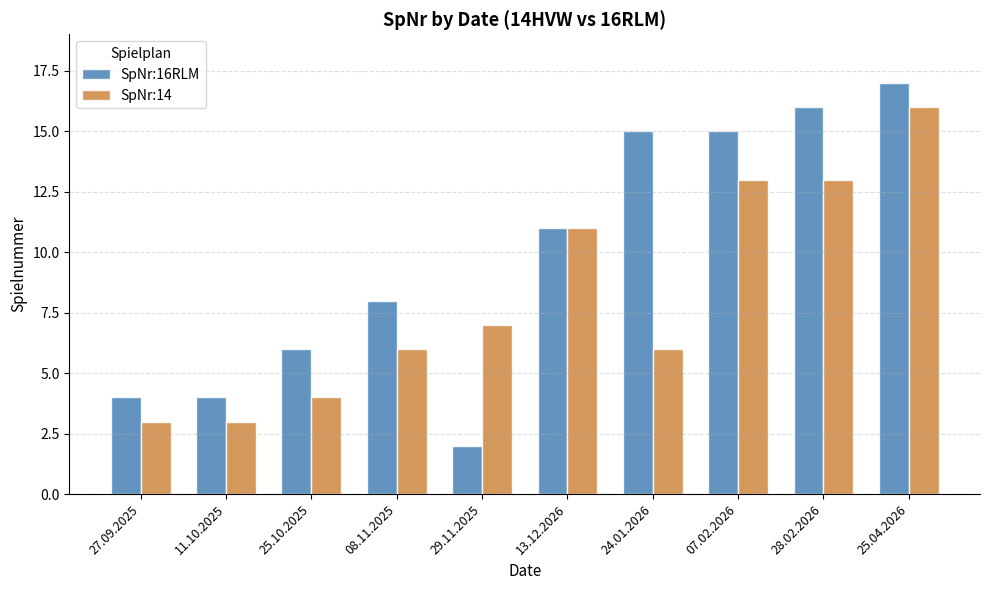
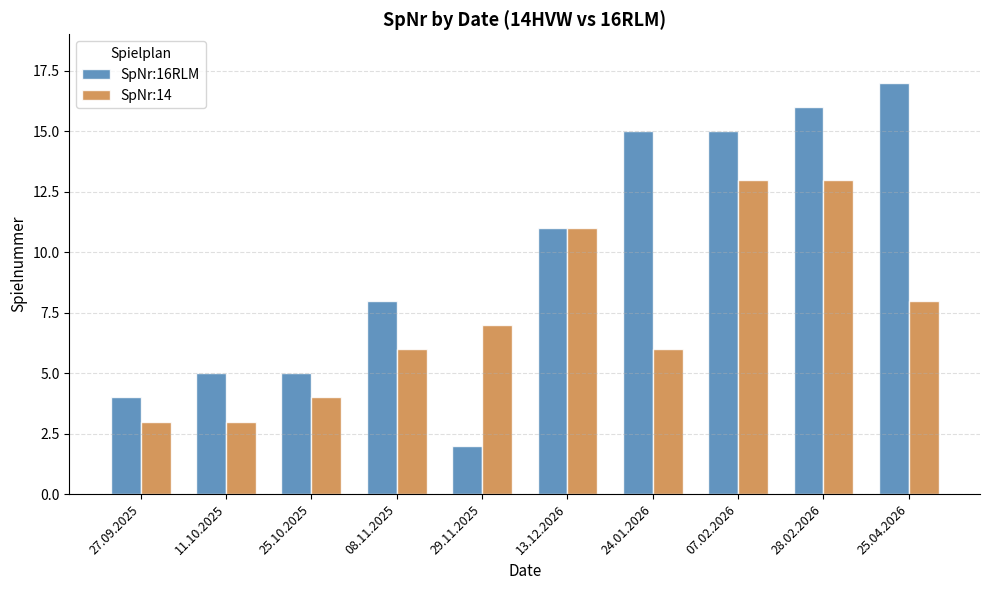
SpNr:16RLM, 11.10.2025: 4 -> 5
SpNr:16RLM, 25.10.2025: 6 -> 5
SpNr:14, 25.04.2026: 16 -> 8
